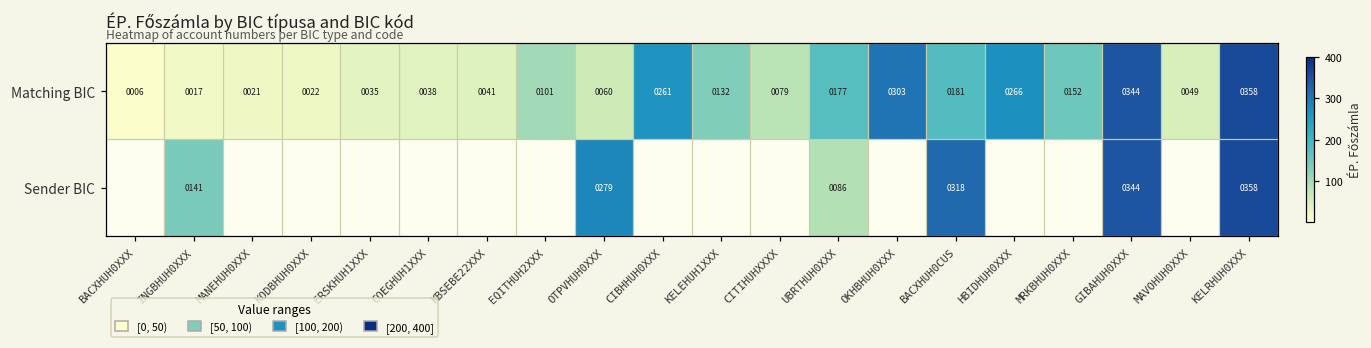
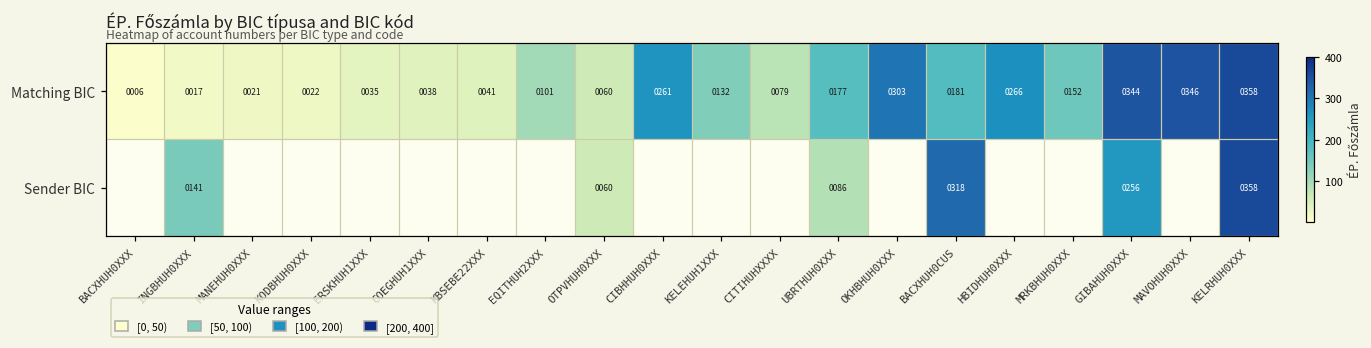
Matching BIC, MAVOHUH0XXX: 0049 -> 0346
Sender BIC, OTPVHUH0XXX: 0279 -> 0060
Sender BIC, GIBAHUH0XXX: 0344 -> 0256
